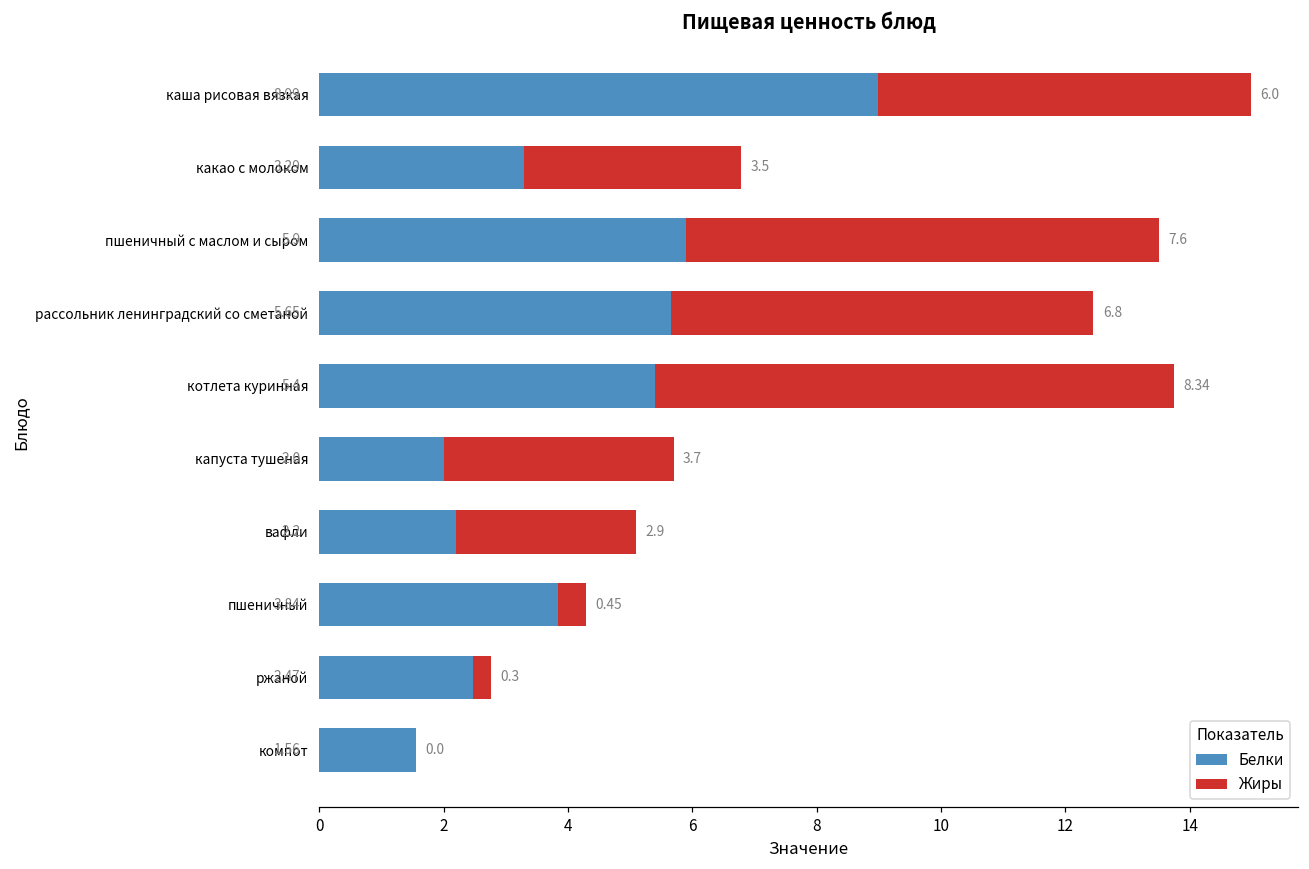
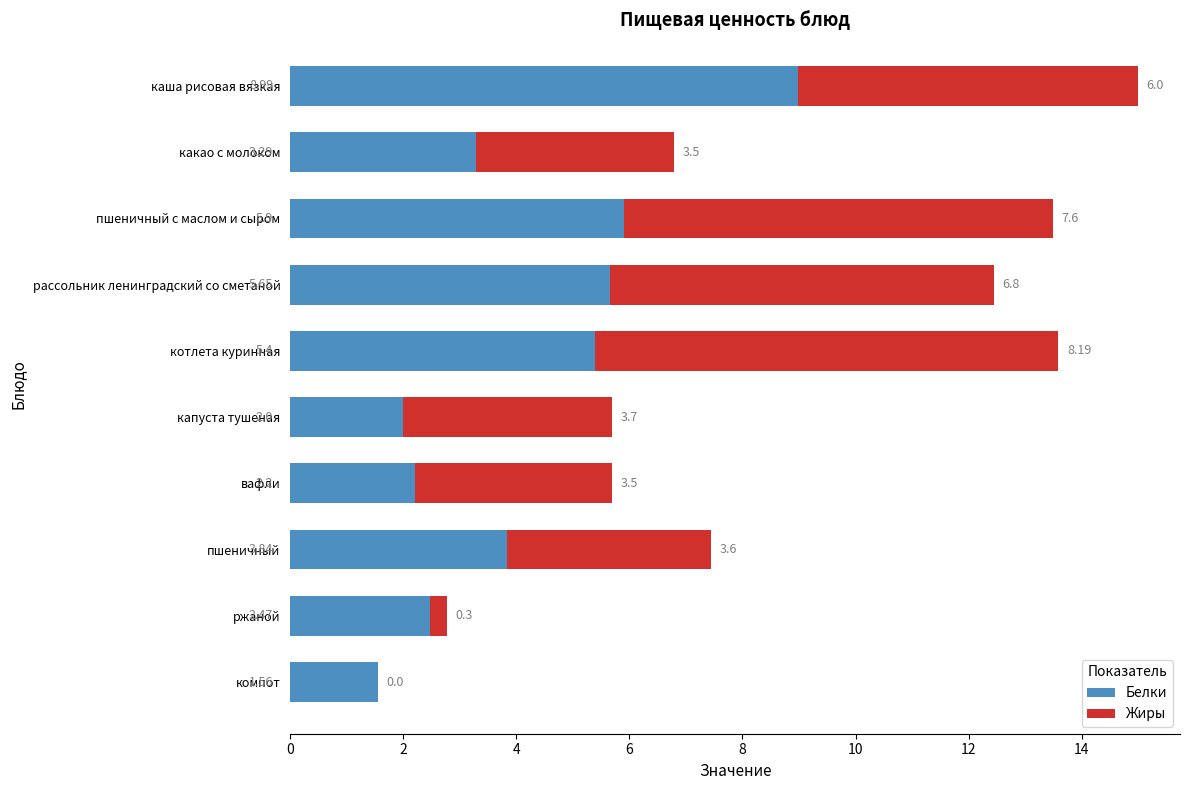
Жиры, котлета куринная: 8.34 -> 8.19
Жиры, вафли: 2.9 -> 3.5
Жиры, пшеничный: 0.45 -> 3.6
